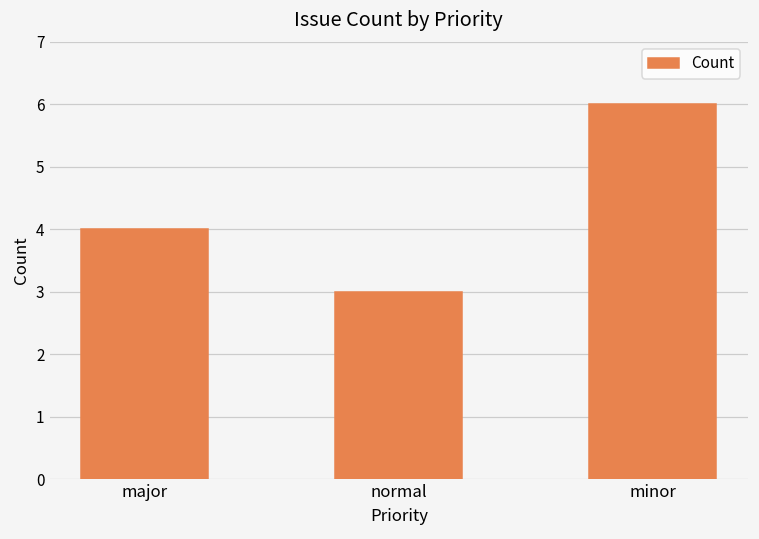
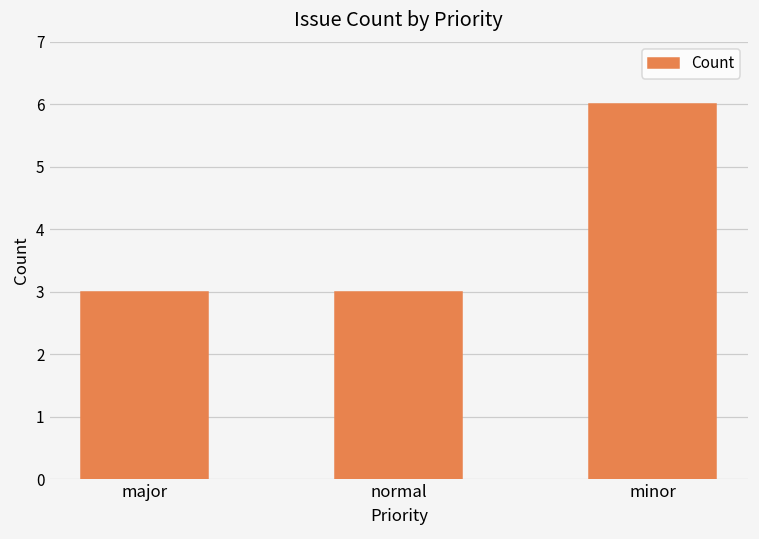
major: 4 -> 3
